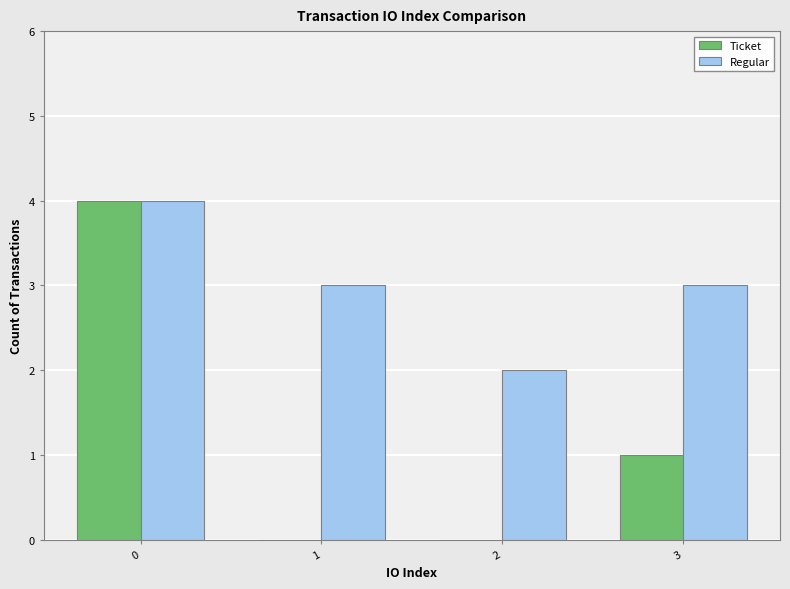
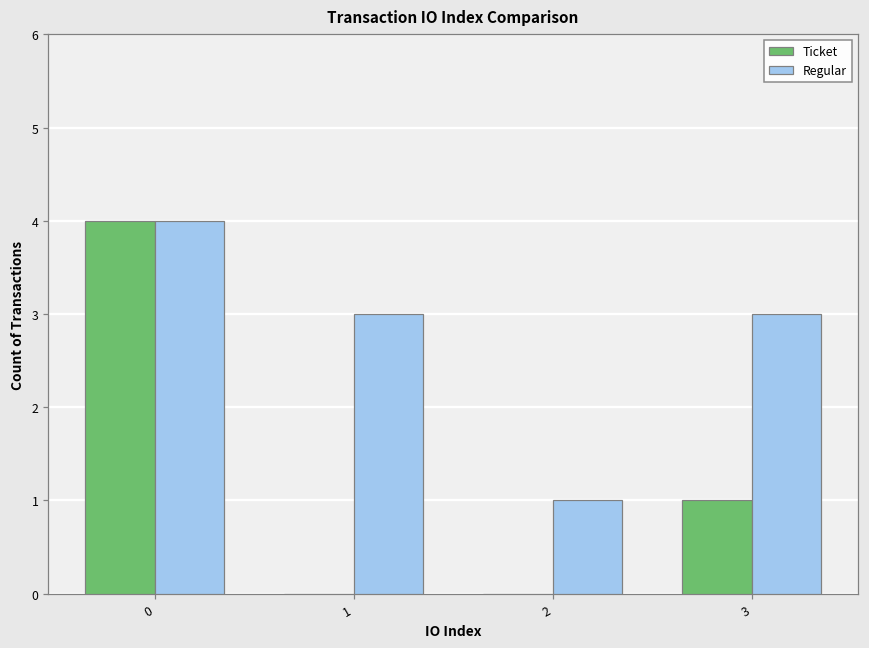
Regular, 2: 2 -> 1
